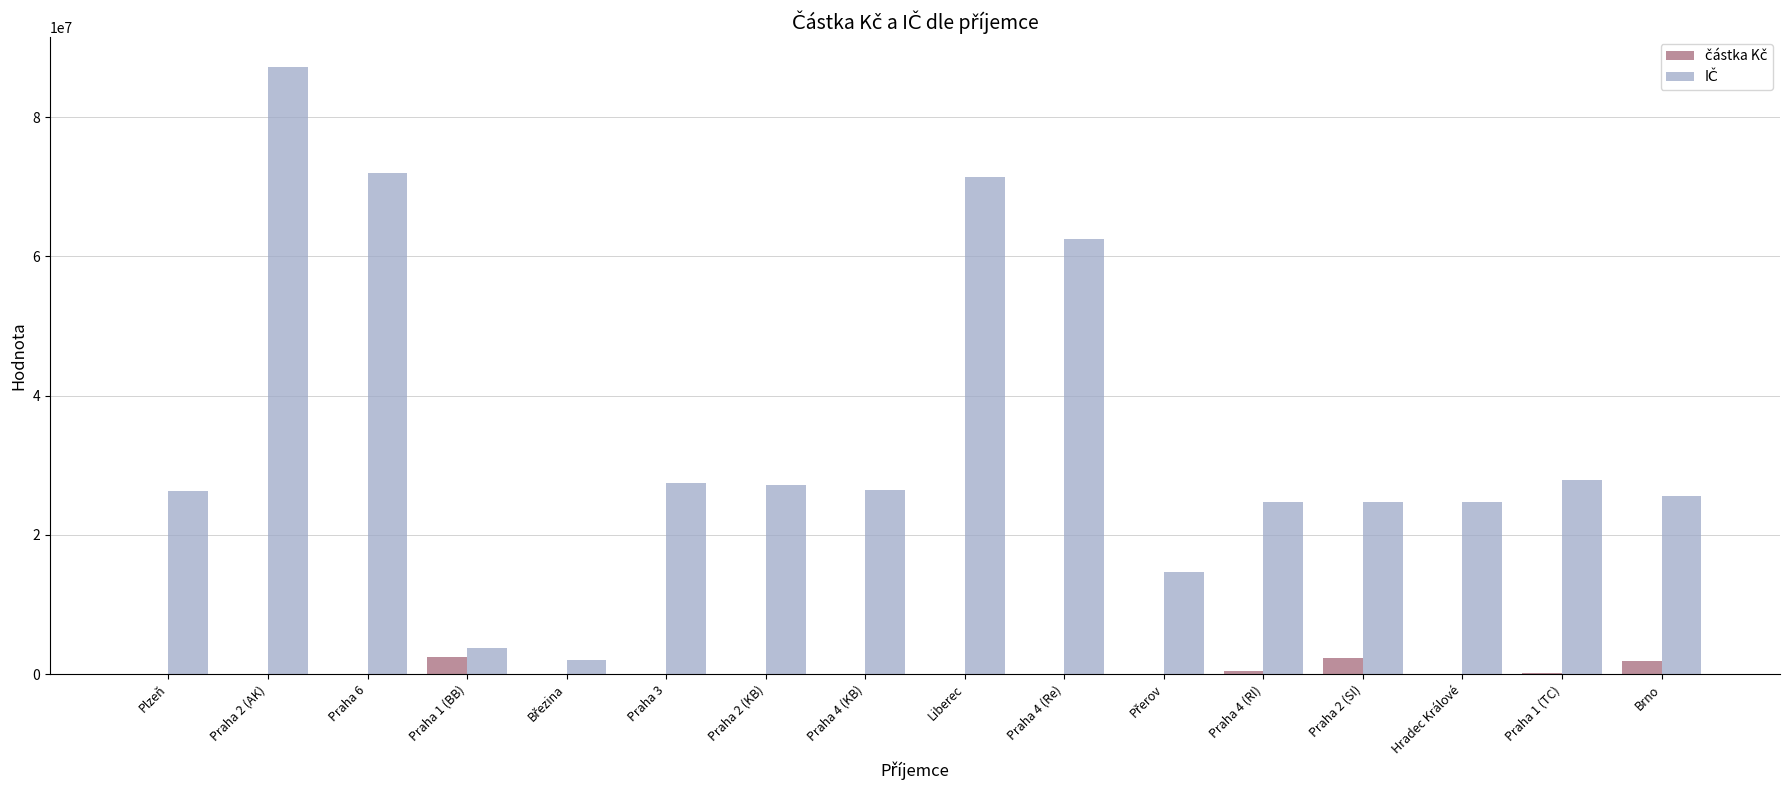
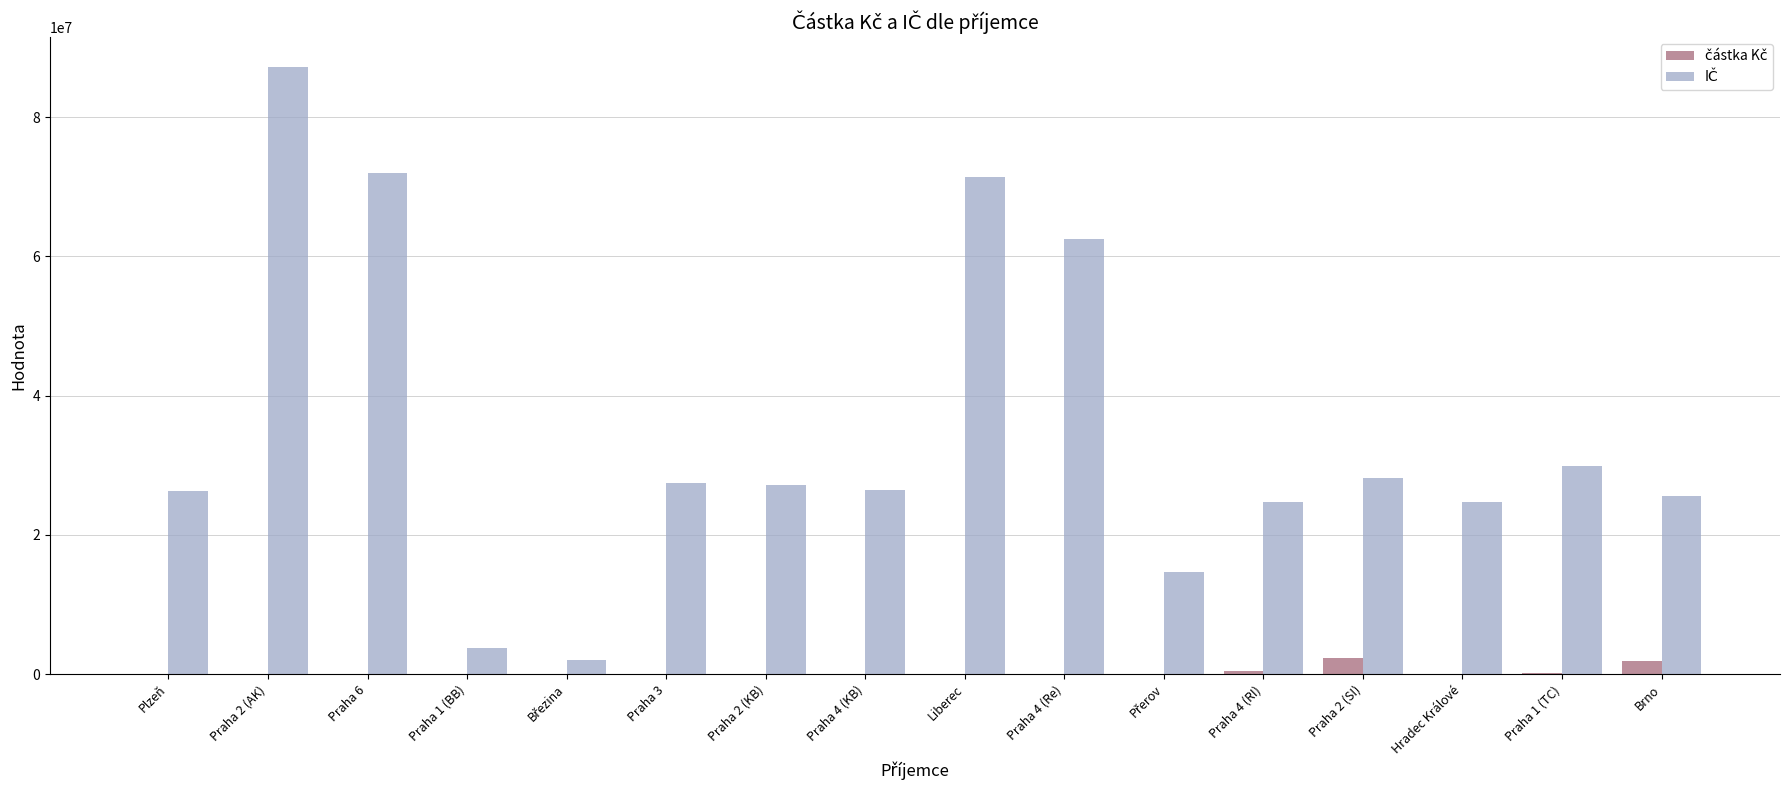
částka Kč, Praha 1 (BB): 2000000 -> 0
IČ, Praha 2 (SI): 25000000 -> 28000000
IČ, Praha 1 (TC): 28000000 -> 30000000
